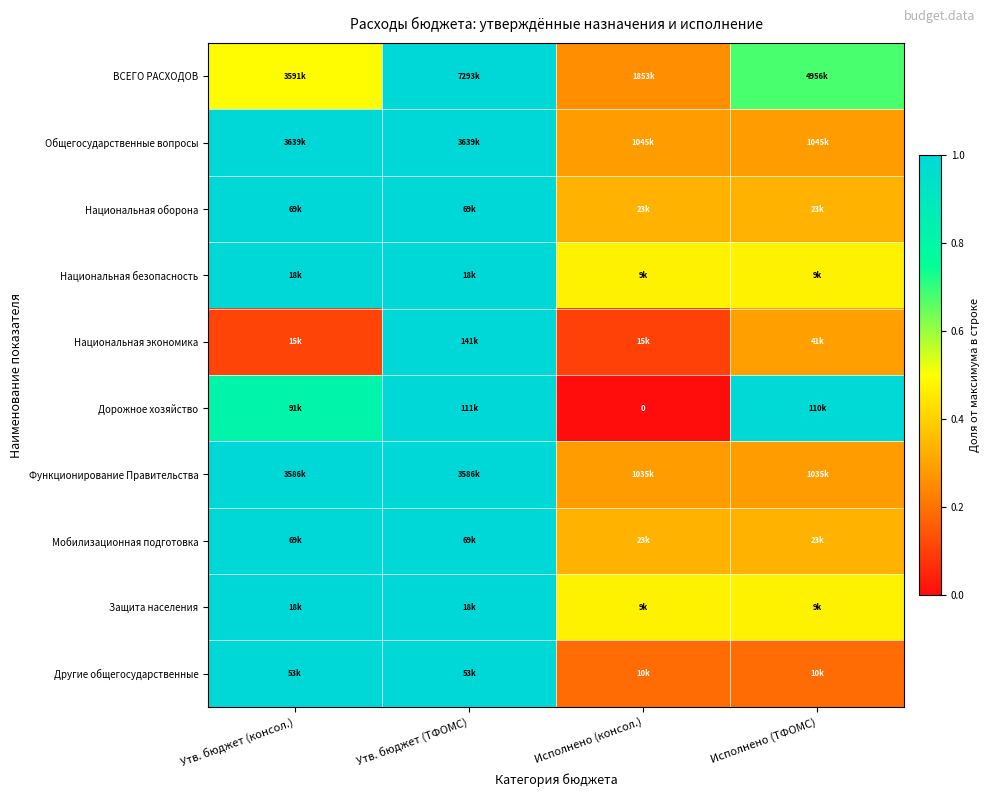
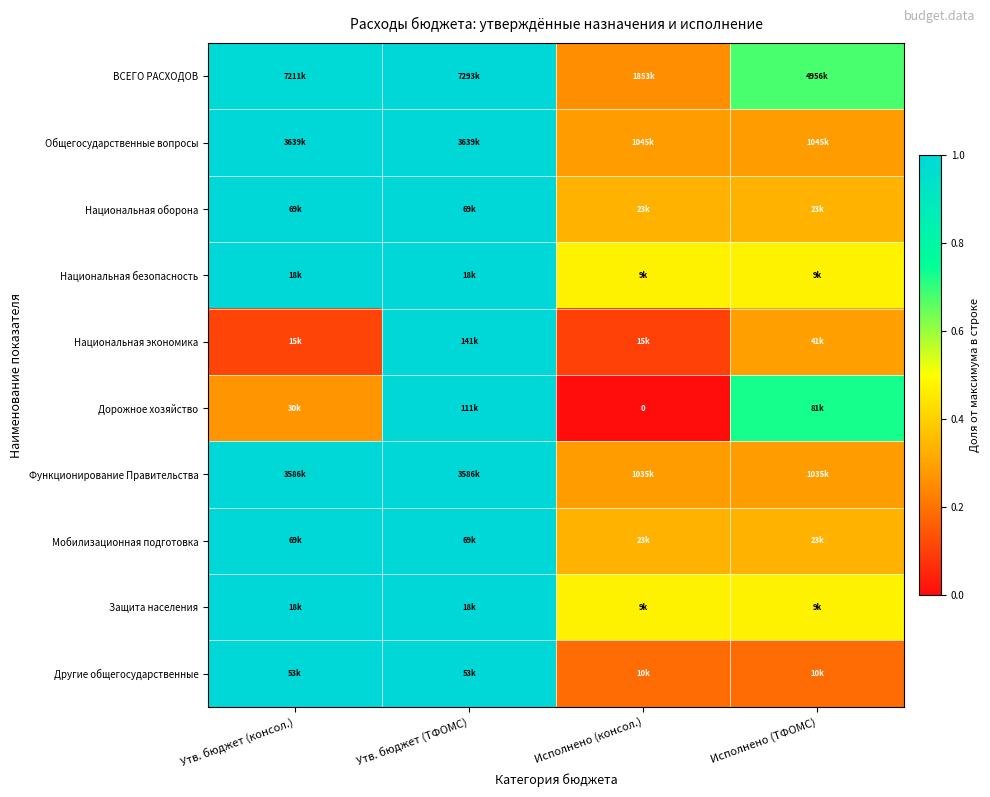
ВСЕГО РАСХОДОВ, Утв. бюджет (консол.): 3591k -> 7211k
Дорожное хозяйство, Утв. бюджет (консол.): 91k -> 30k
Дорожное хозяйство, Исполнено (ТФОМС): 110k -> 81k
